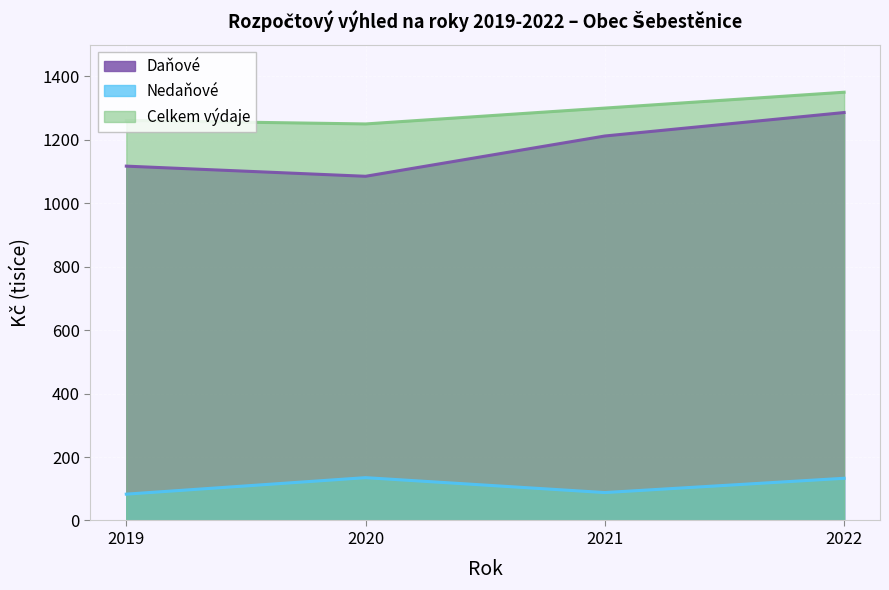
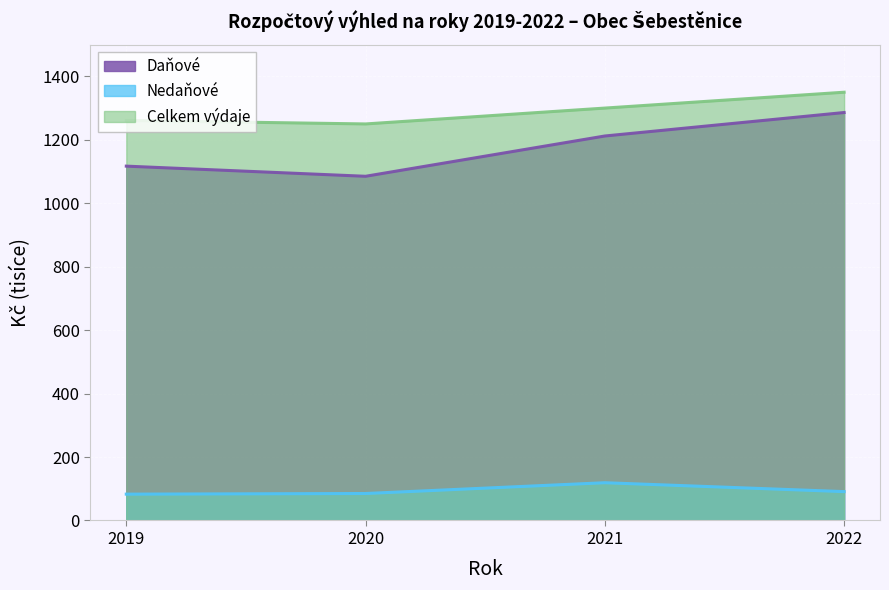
Nedaňové, 2020: 140 -> 90
Nedaňové, 2021: 90 -> 120
Nedaňové, 2022: 130 -> 90
